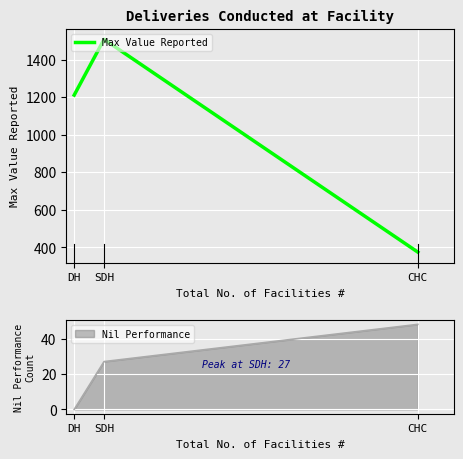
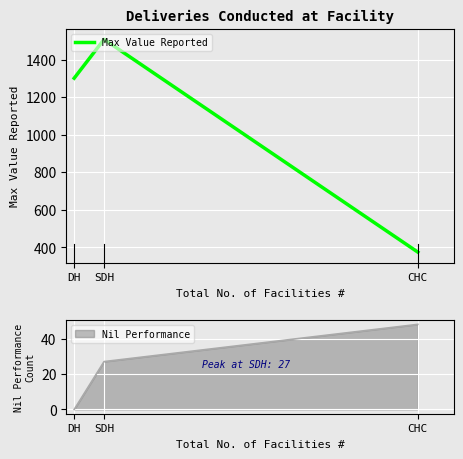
Deliveries Conducted at Facility, DH: 1210 -> 1300
